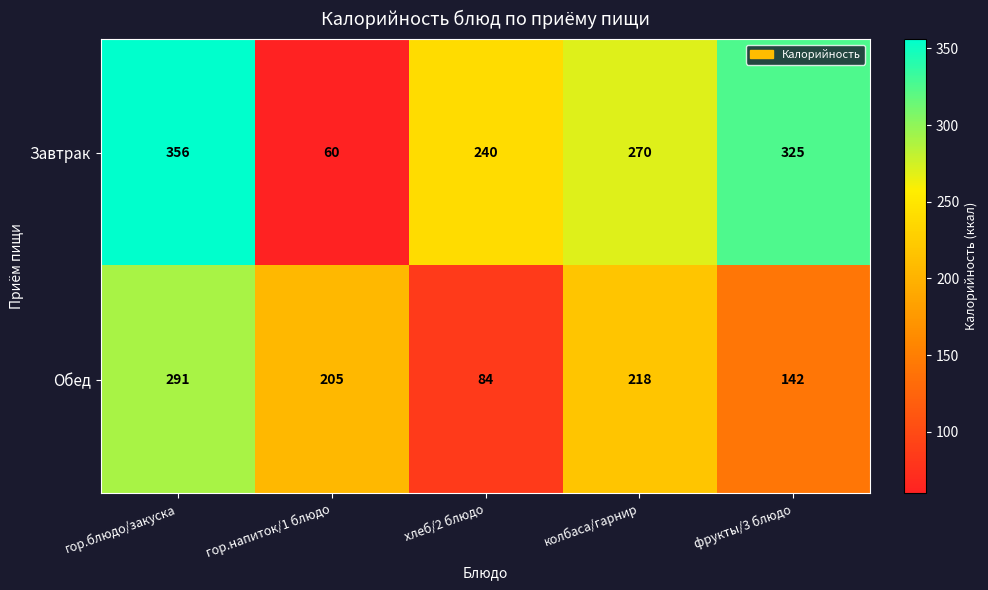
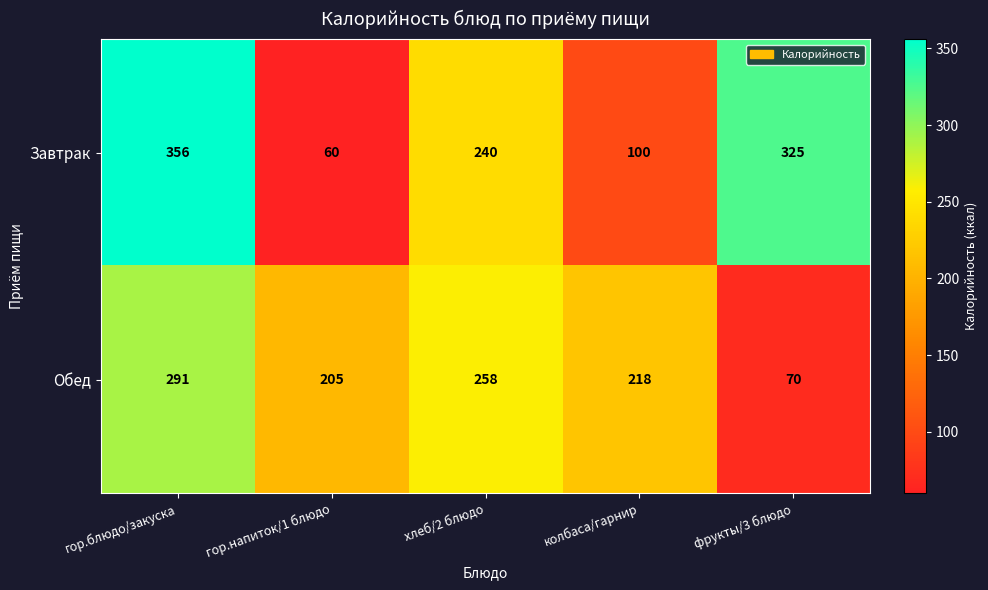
Завтрак, колбаса/гарнир: 270 -> 100
Обед, хлеб/2 блюдо: 84 -> 258
Обед, фрукты/3 блюдо: 142 -> 70
